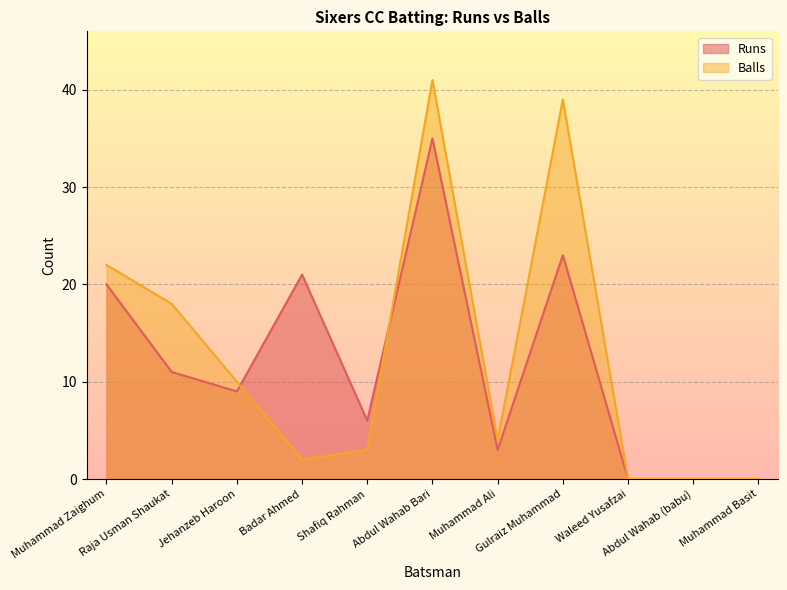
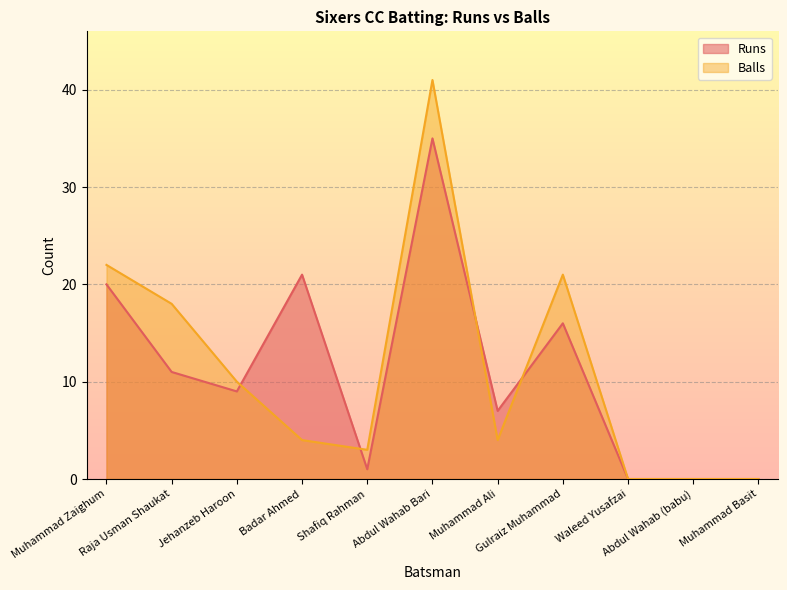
Balls, Badar Ahmed: 2 -> 4
Runs, Shafiq Rahman: 6 -> 1
Runs, Muhammad Ali: 3 -> 7
Runs, Gulraiz Muhammad: 23 -> 16
Balls, Gulraiz Muhammad: 39 -> 21
